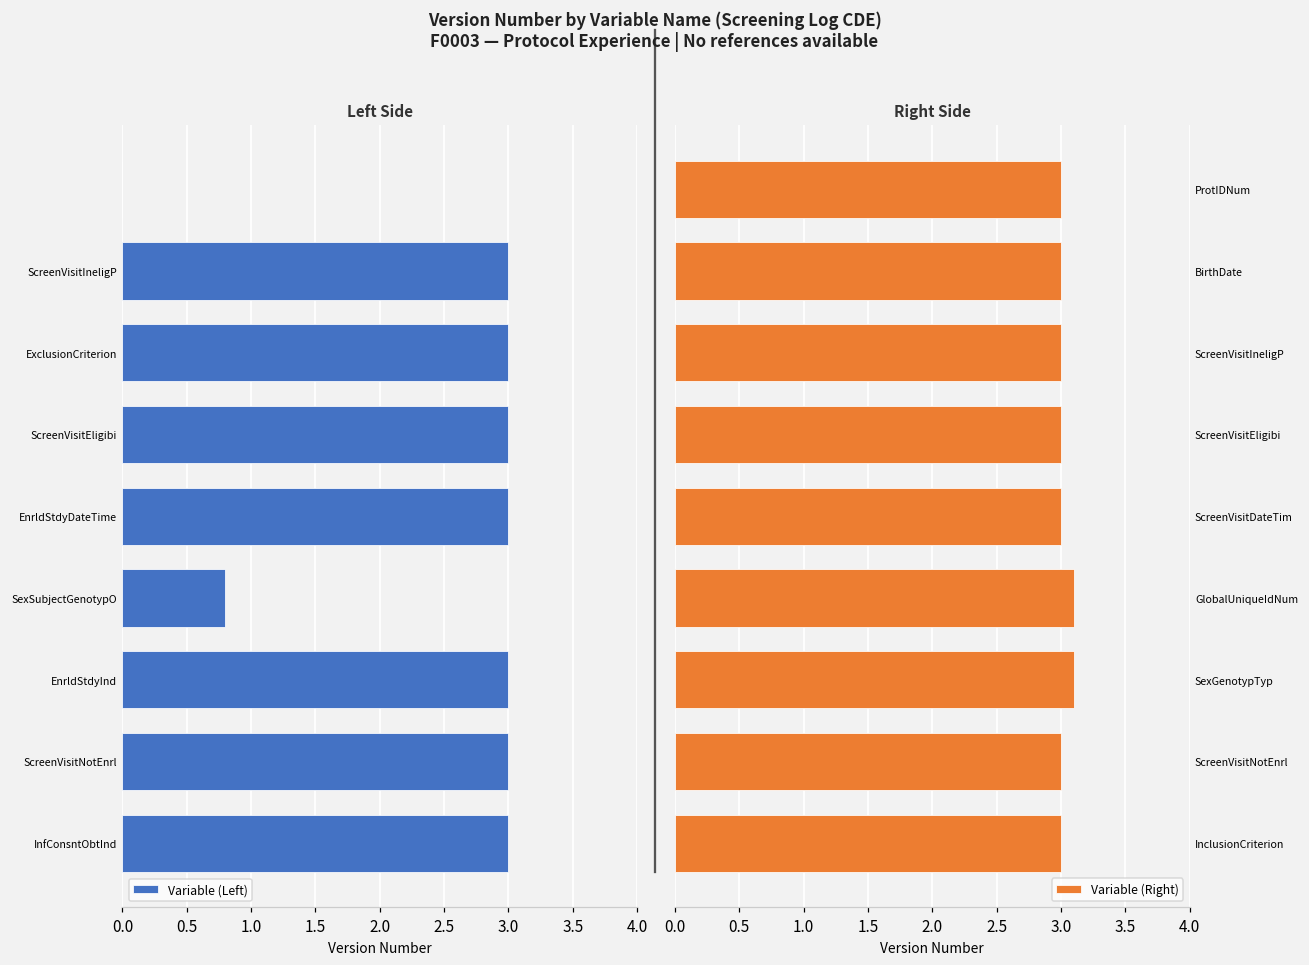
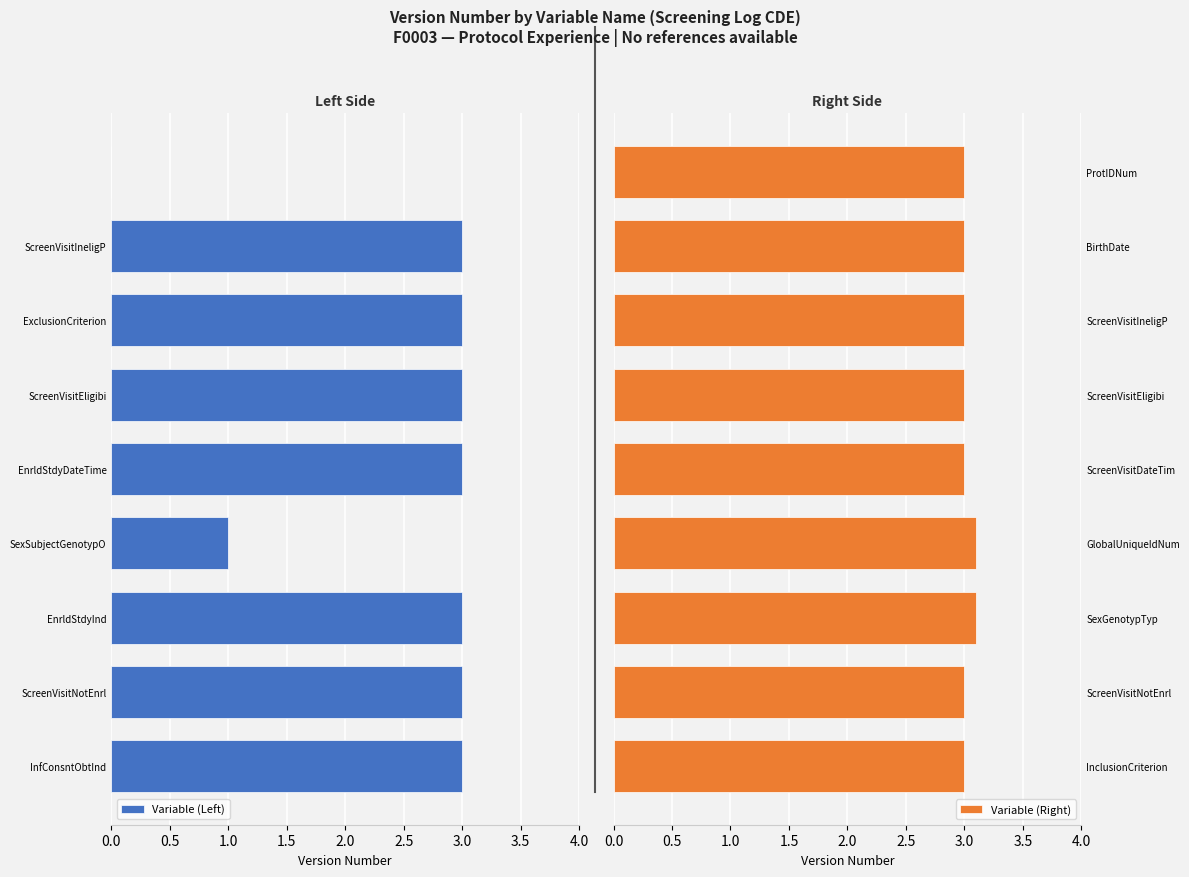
Left Side, SexSubjectGenotypO: 0.8 -> 1.0
